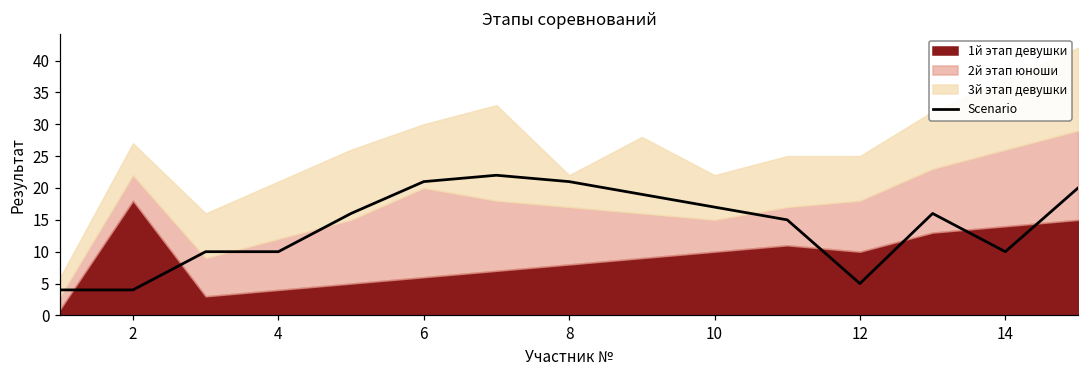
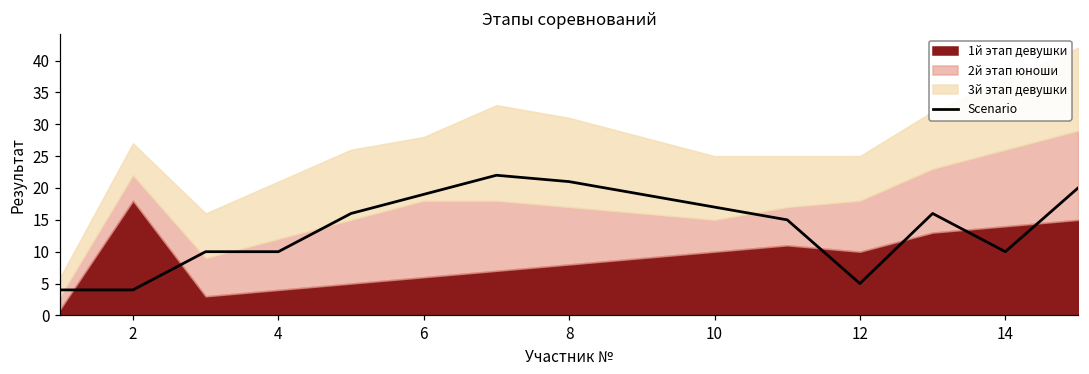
Scenario, 6: 21 -> 19
2й этап юноши, 6: 14 -> 12
3й этап девушки, 8: 5 -> 14
3й этап девушки, 10: 7 -> 10
